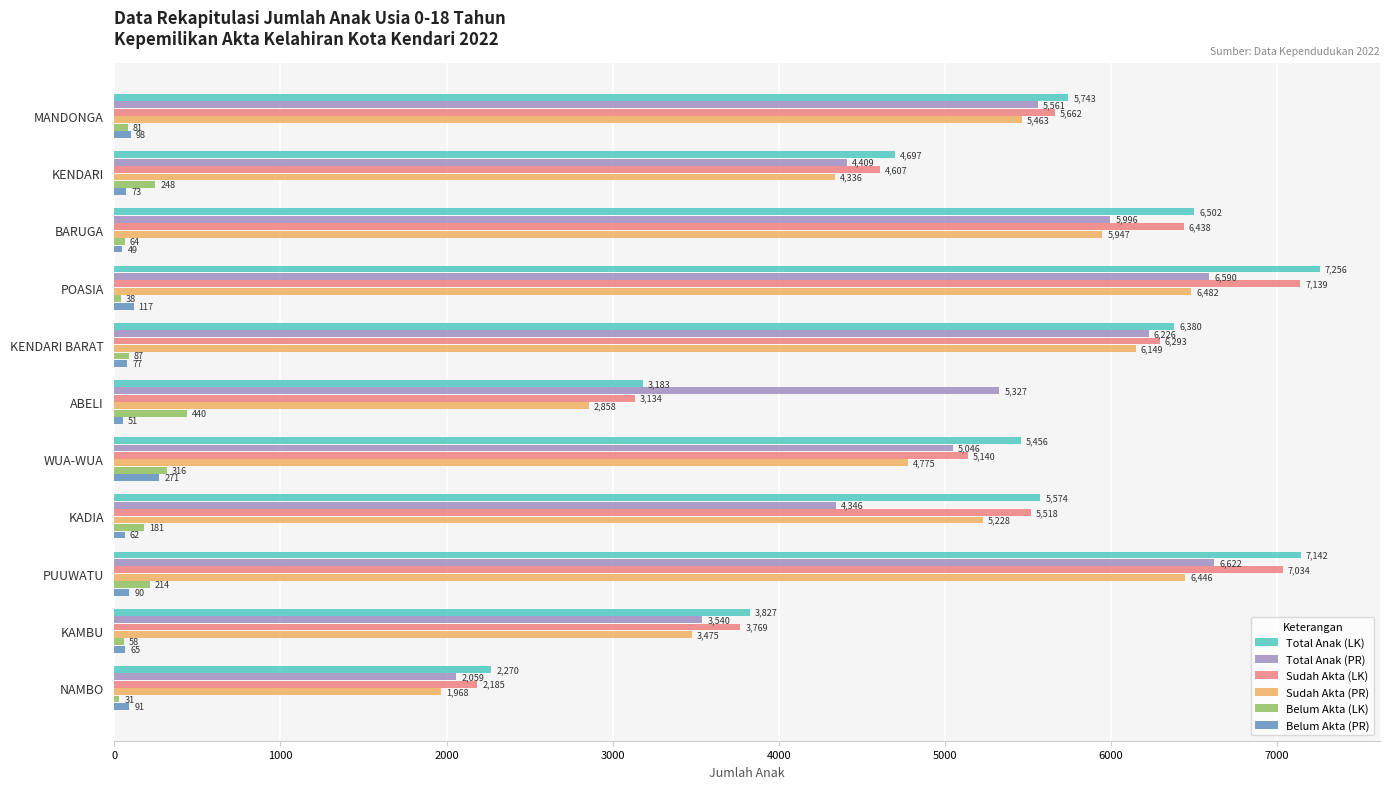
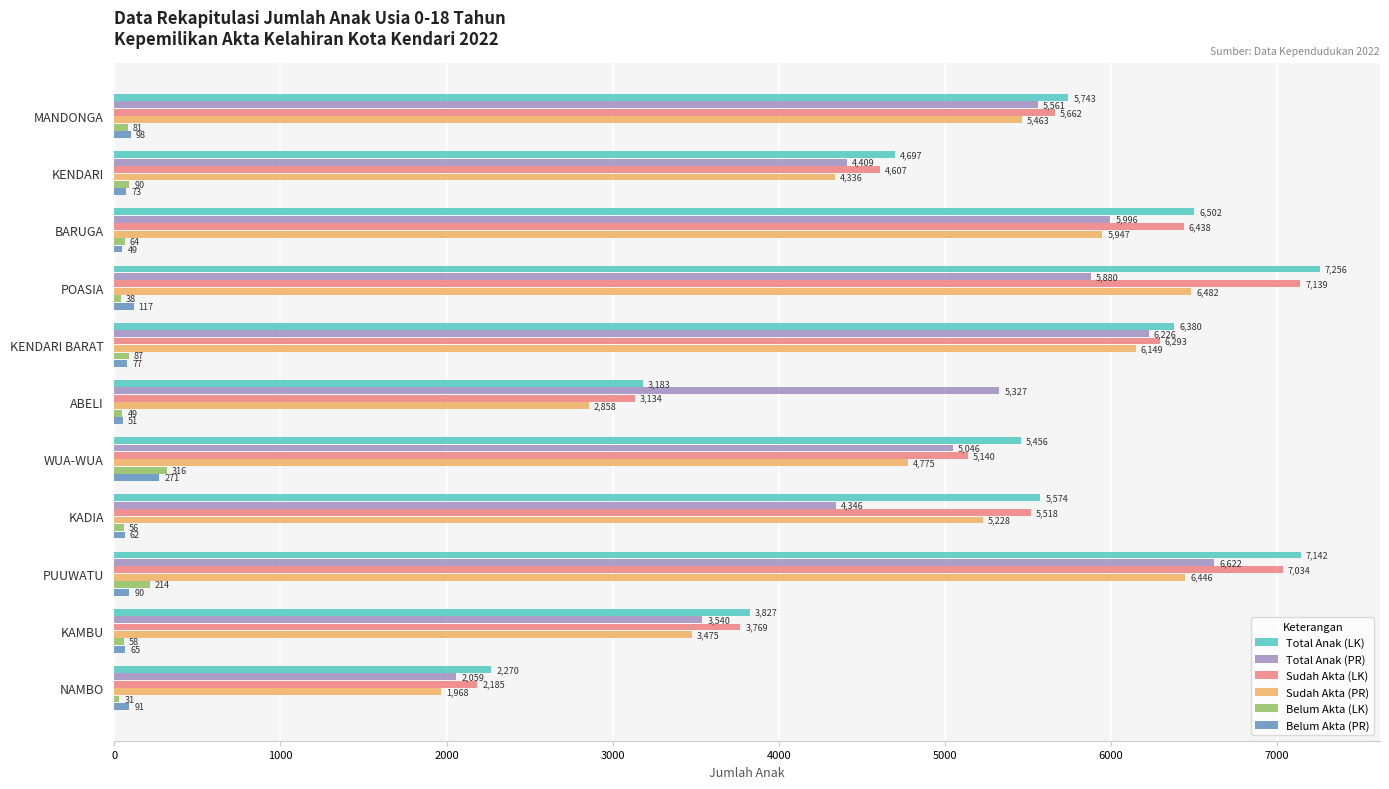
Belum Akta (LK), KENDARI: 248 -> 90
Total Anak (PR), POASIA: 6,590 -> 5,880
Belum Akta (LK), ABELI: 440 -> 49
Belum Akta (LK), KADIA: 181 -> 56
